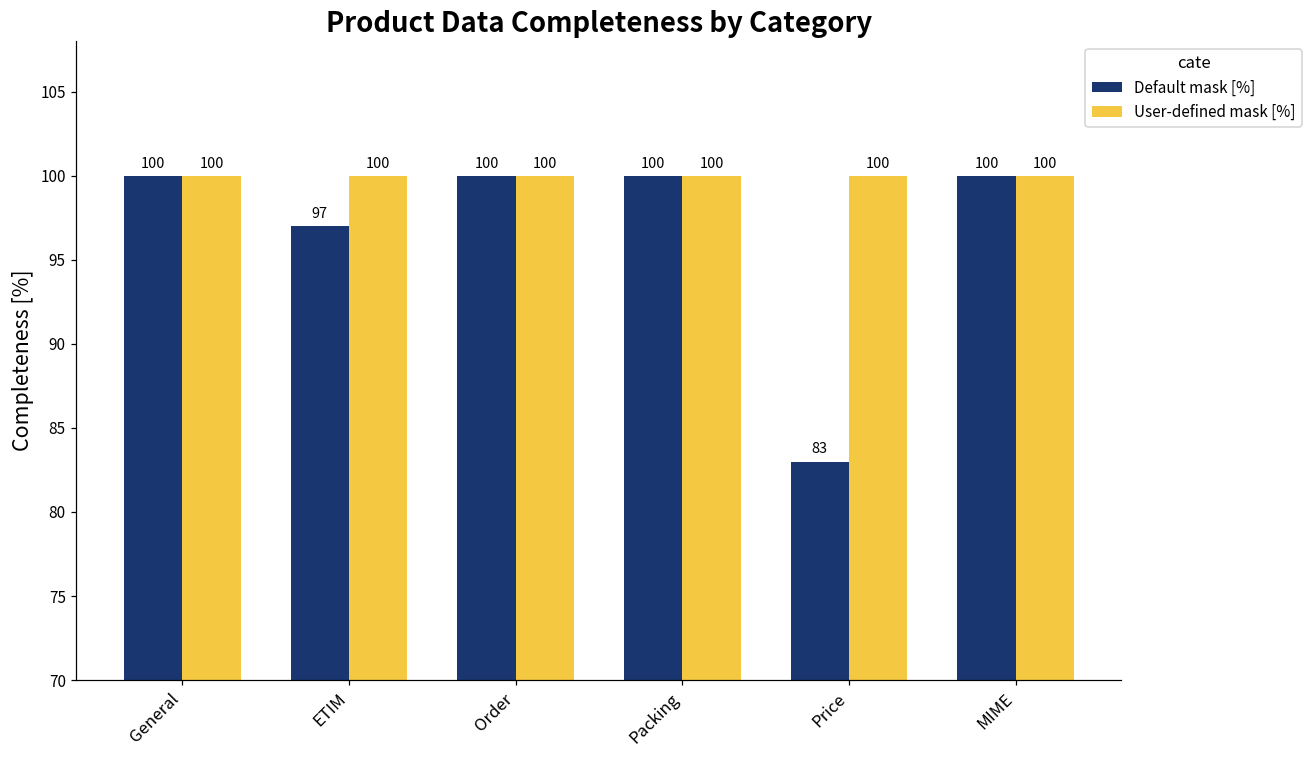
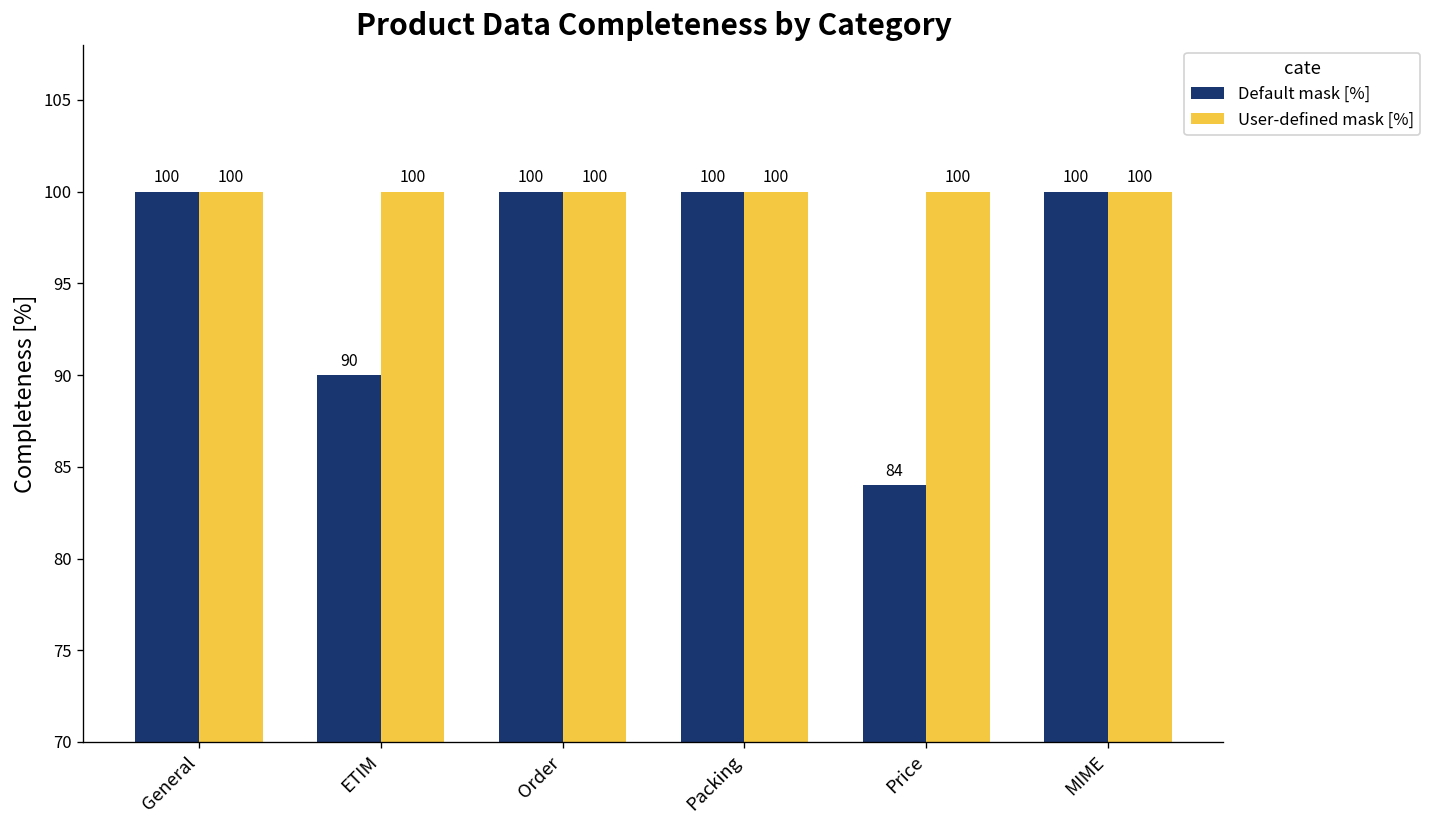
Default mask [%], ETIM: 97 -> 90
Default mask [%], Price: 83 -> 84
